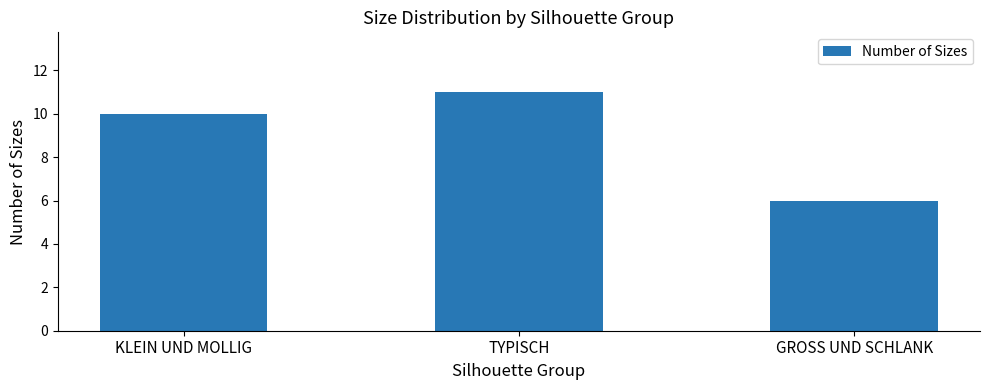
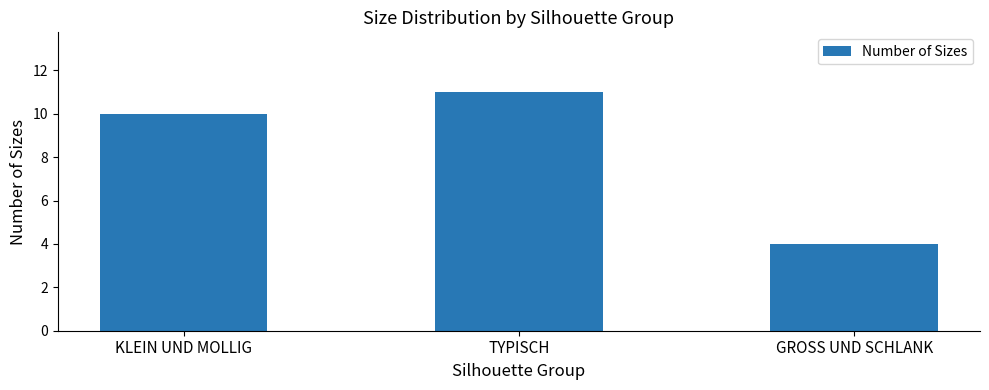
GROSS UND SCHLANK: 6 -> 4
